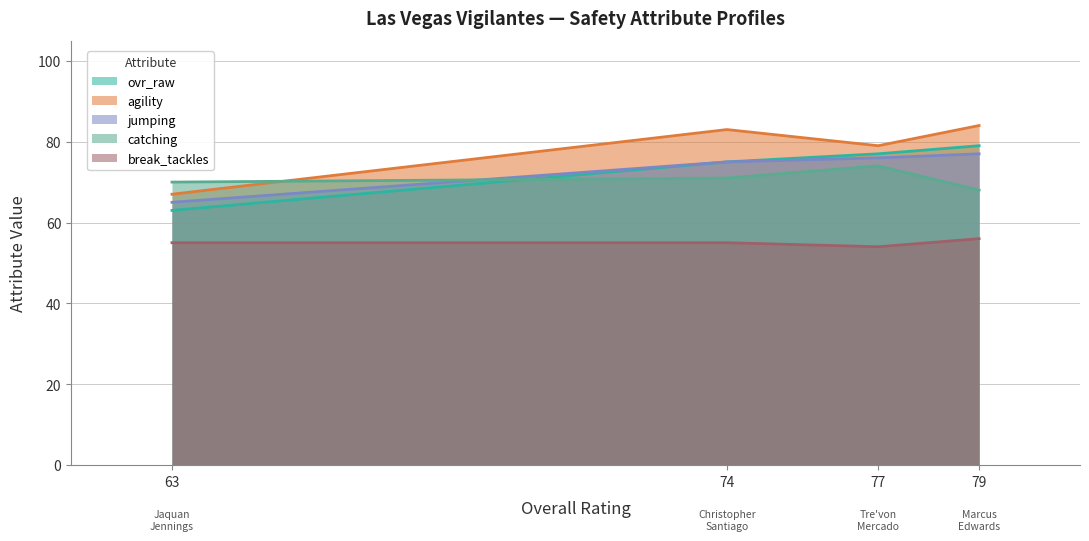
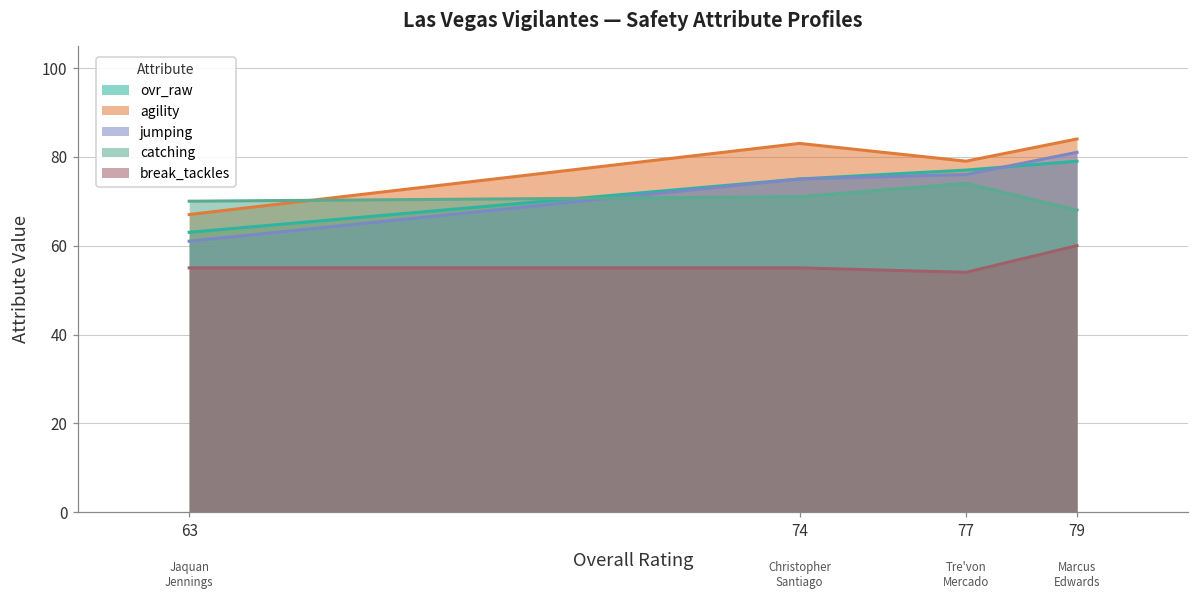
jumping, 63: 65 -> 61
jumping, 79: 77 -> 81
break_tackles, 79: 56 -> 60
